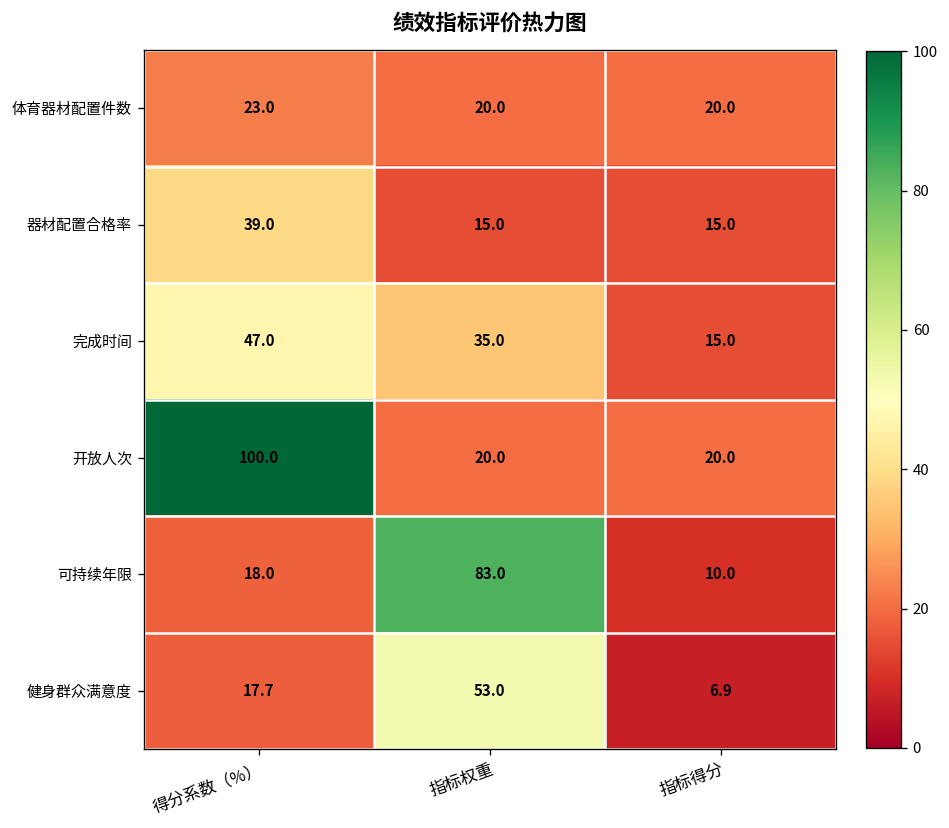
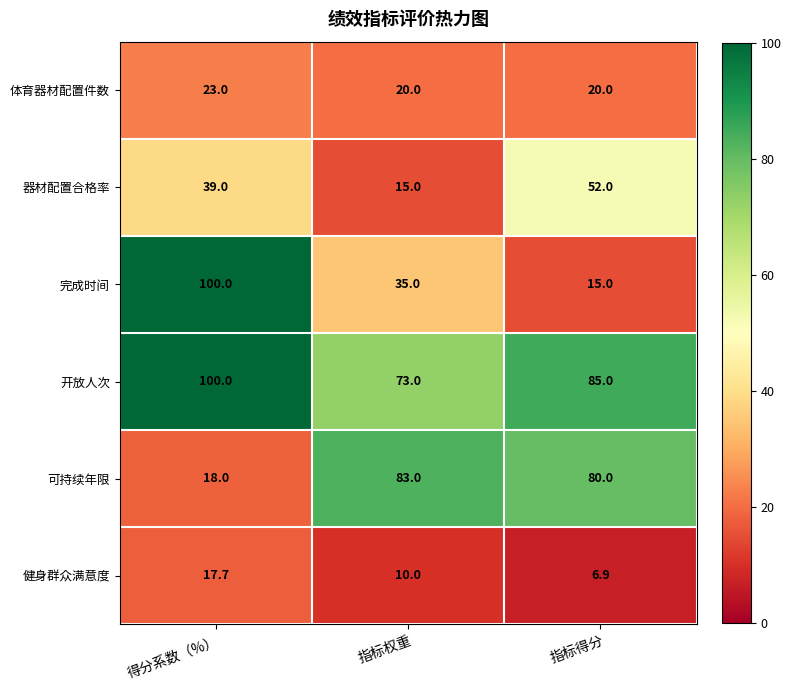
器材配置合格率, 指标得分: 15.0 -> 52.0
完成时间, 得分系数（%）: 47.0 -> 100.0
开放人次, 指标权重: 20.0 -> 73.0
开放人次, 指标得分: 20.0 -> 85.0
可持续年限, 指标得分: 10.0 -> 80.0
健身群众满意度, 指标权重: 53.0 -> 10.0
